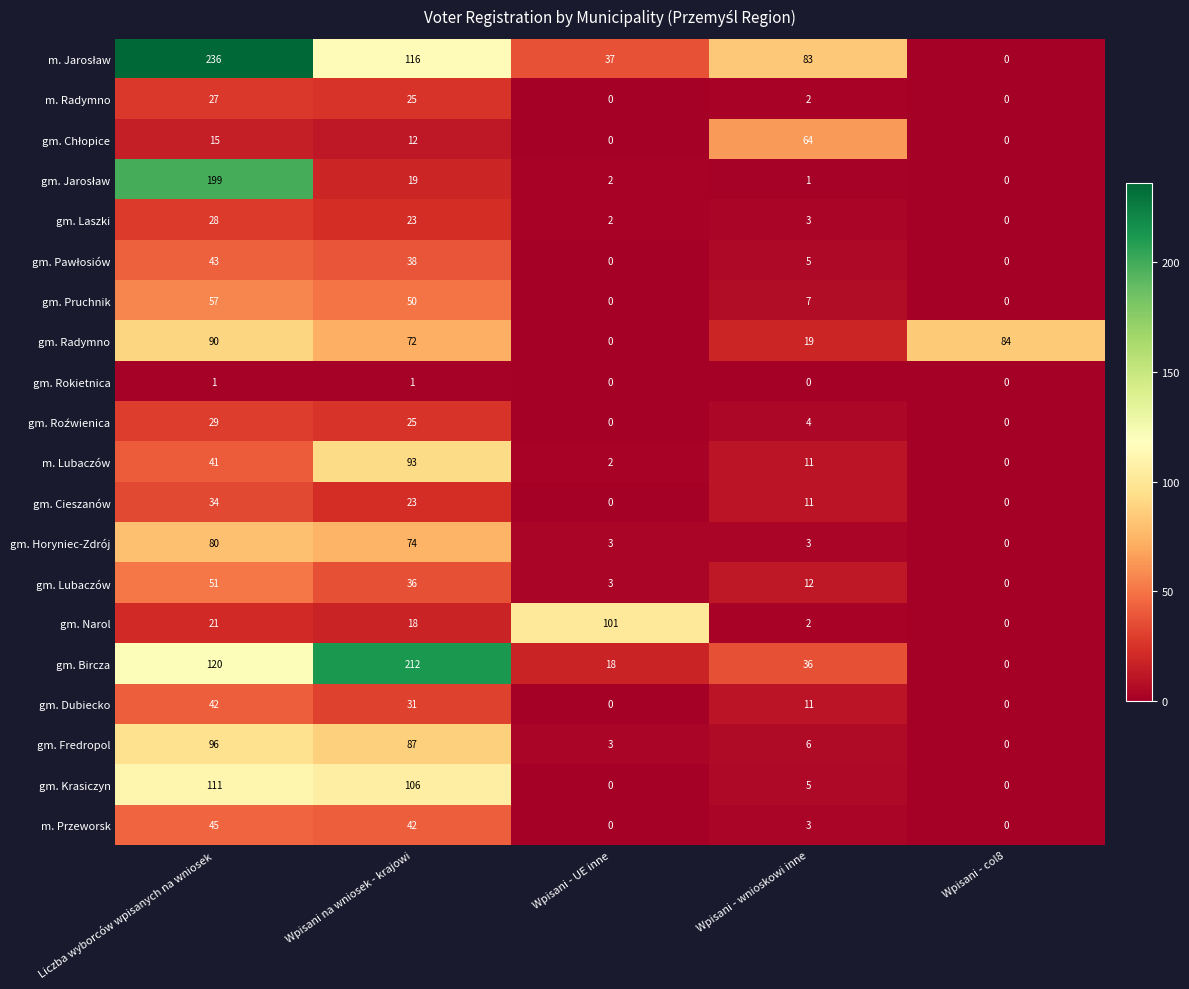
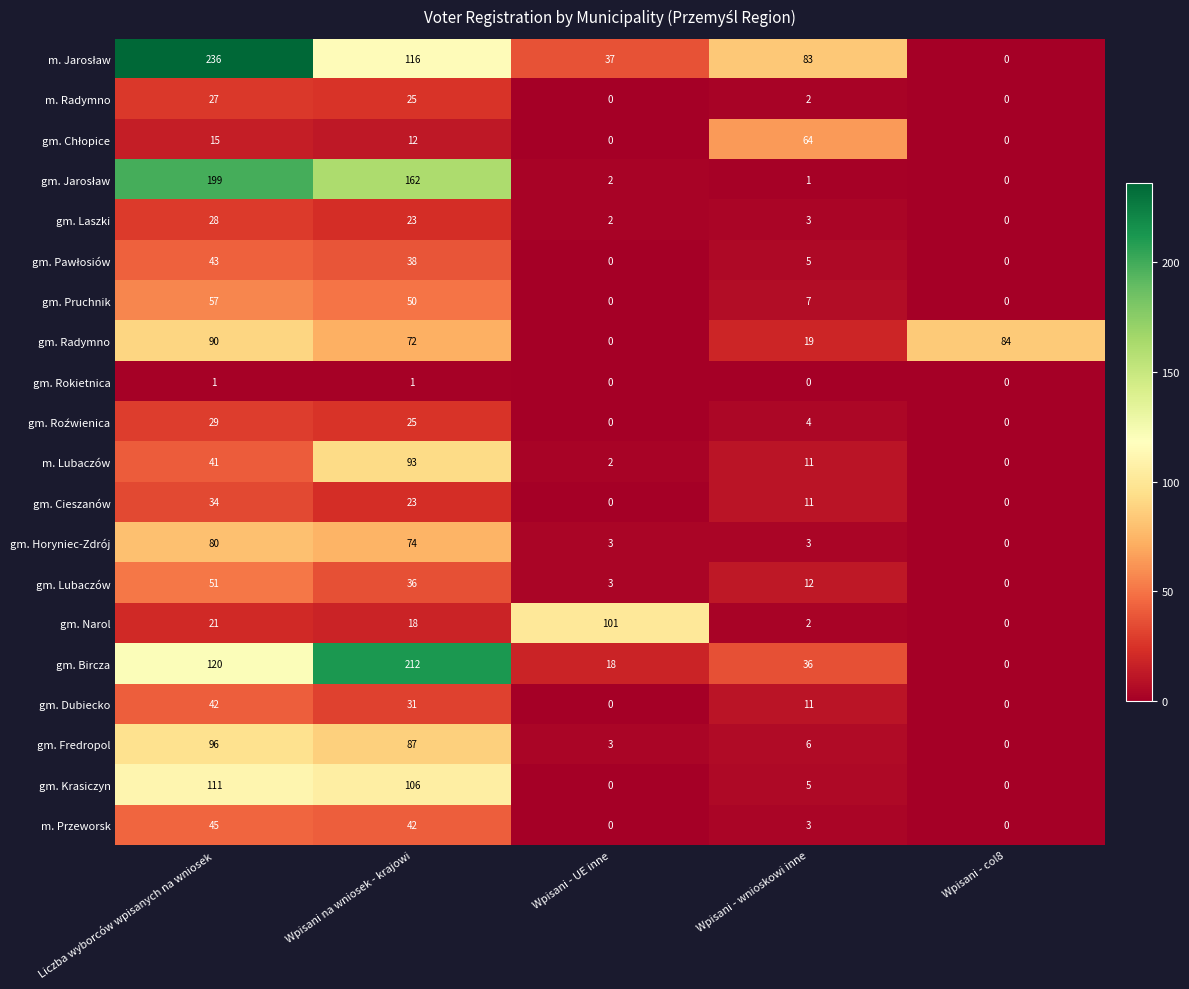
gm. Jarosław, Wpisani na wniosek - krajowi: 19 -> 162
